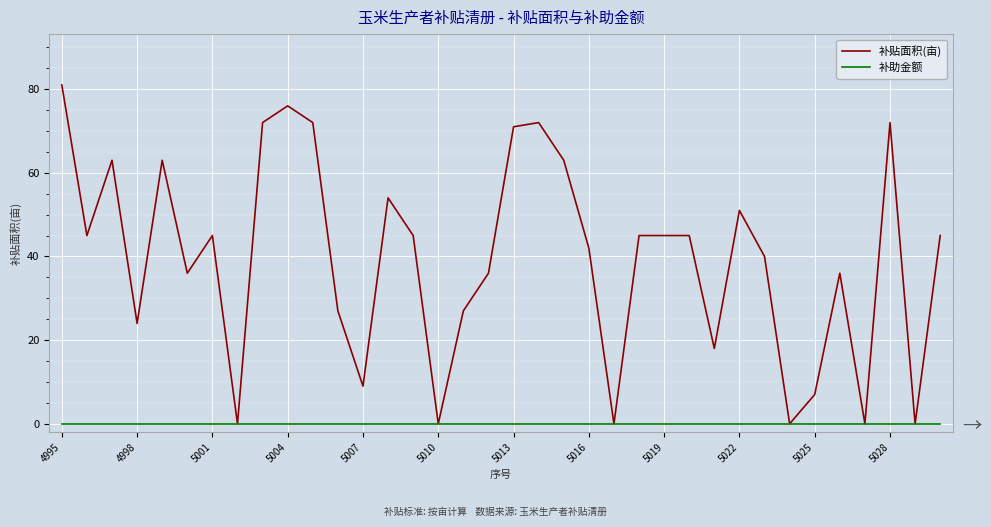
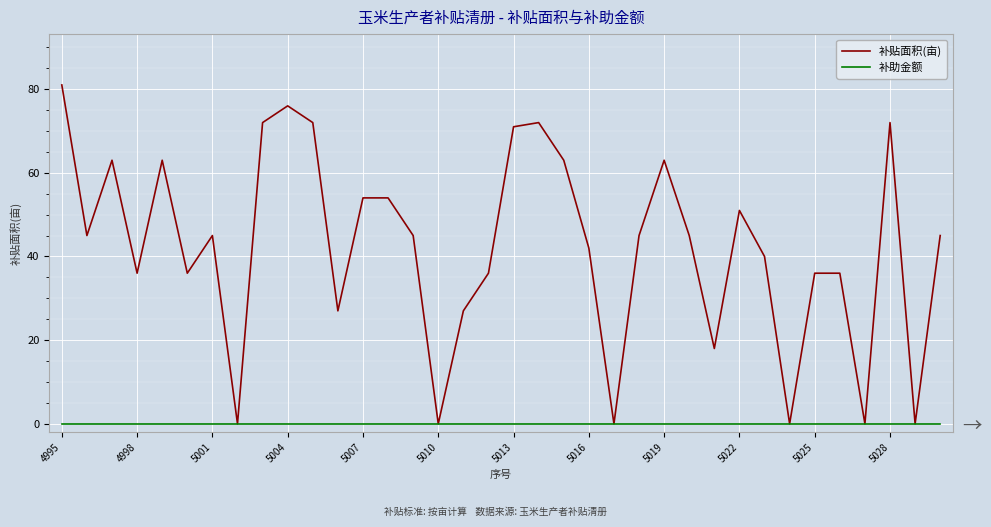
补贴面积(亩), 4998: 24 -> 36
补贴面积(亩), 5007: 9 -> 54
补贴面积(亩), 5019: 45 -> 63
补贴面积(亩), 5025: 7 -> 36
